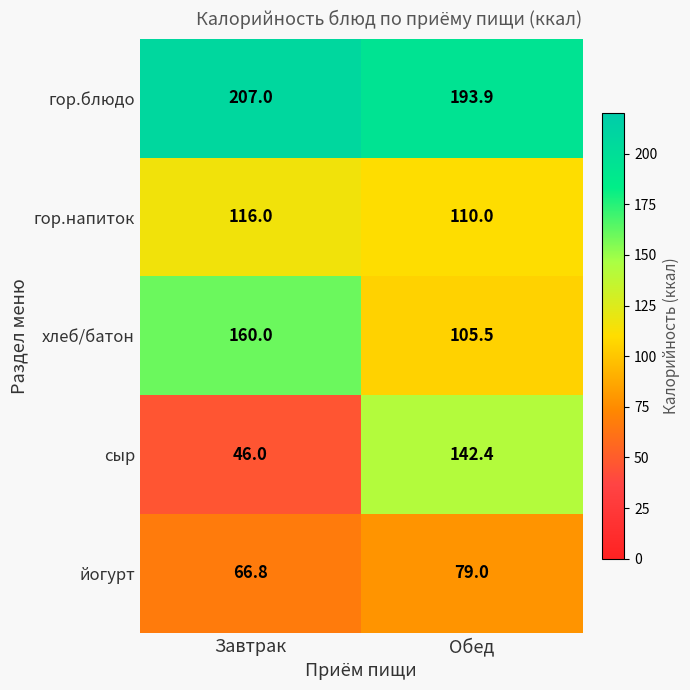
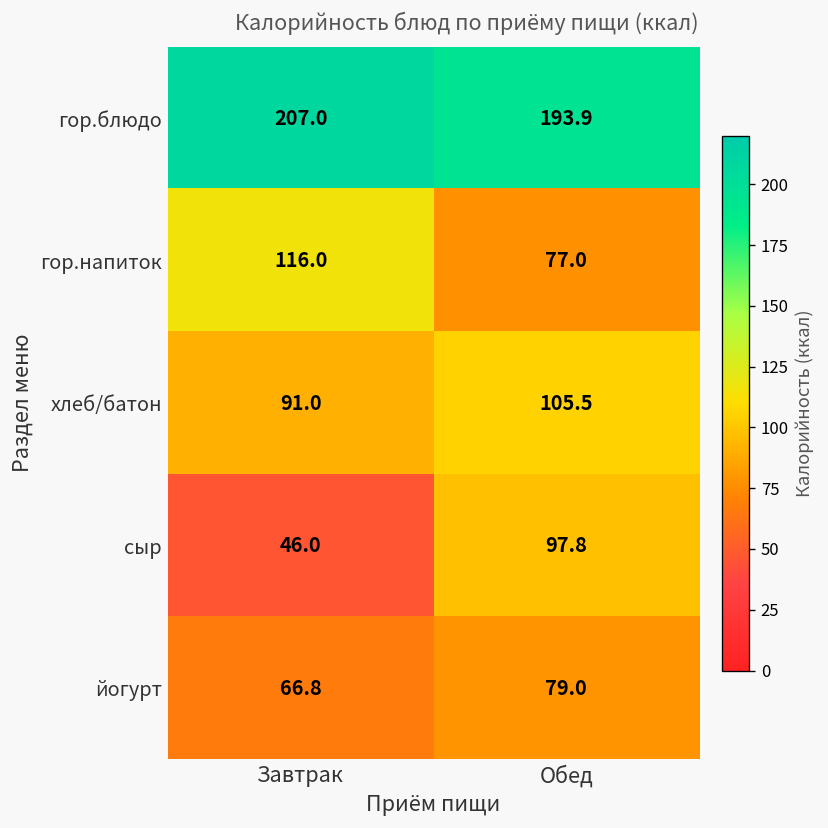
гор.напиток, Обед: 110.0 -> 77.0
хлеб/батон, Завтрак: 160.0 -> 91.0
сыр, Обед: 142.4 -> 97.8
